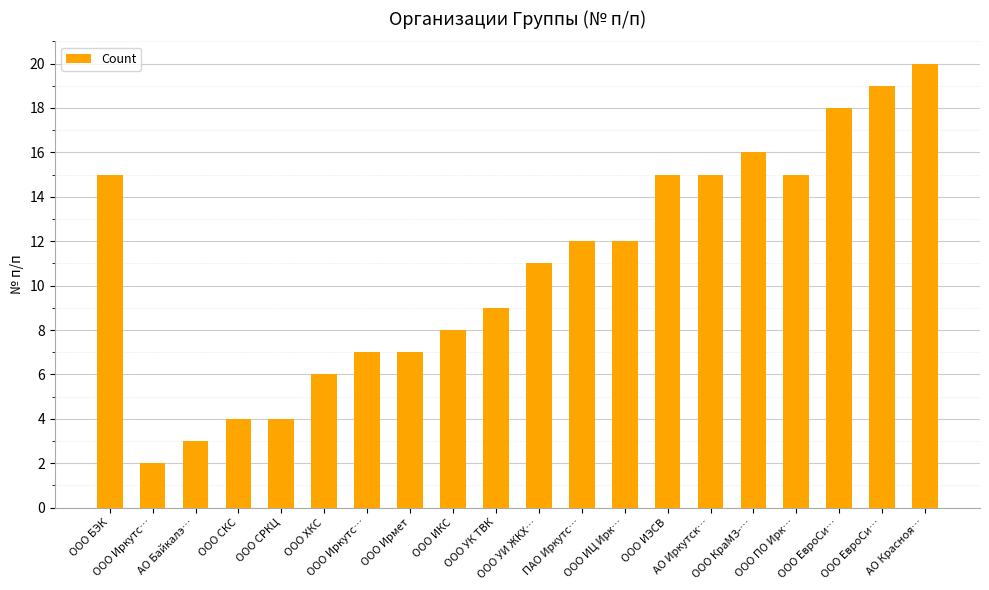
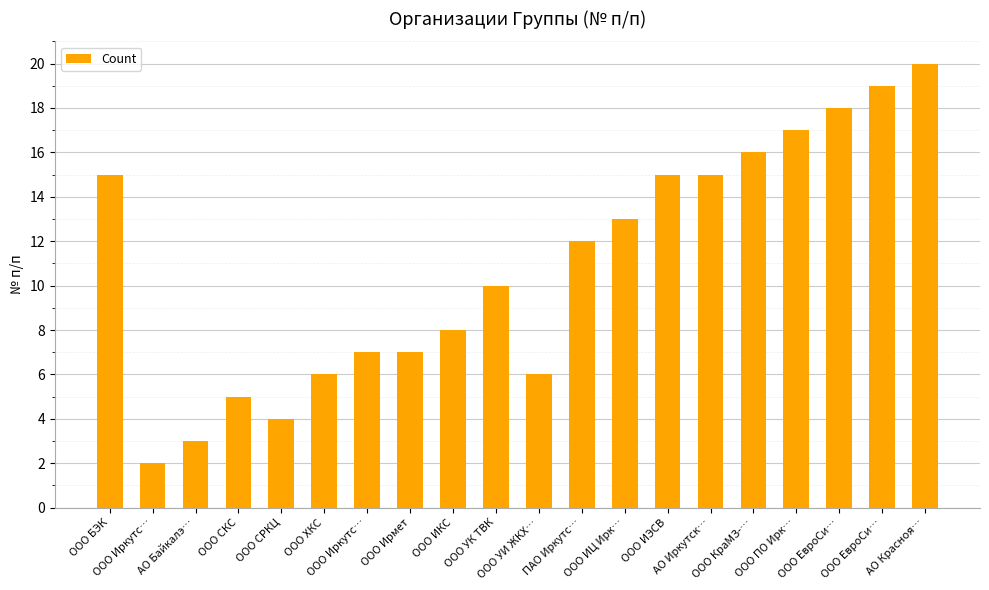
ООО СКС: 4 -> 5
ООО УК ТВК: 9 -> 10
ООО УИ ЖКХ…: 11 -> 6
ООО ИЦ Ирк…: 12 -> 13
ООО ПО Ирк…: 15 -> 17
